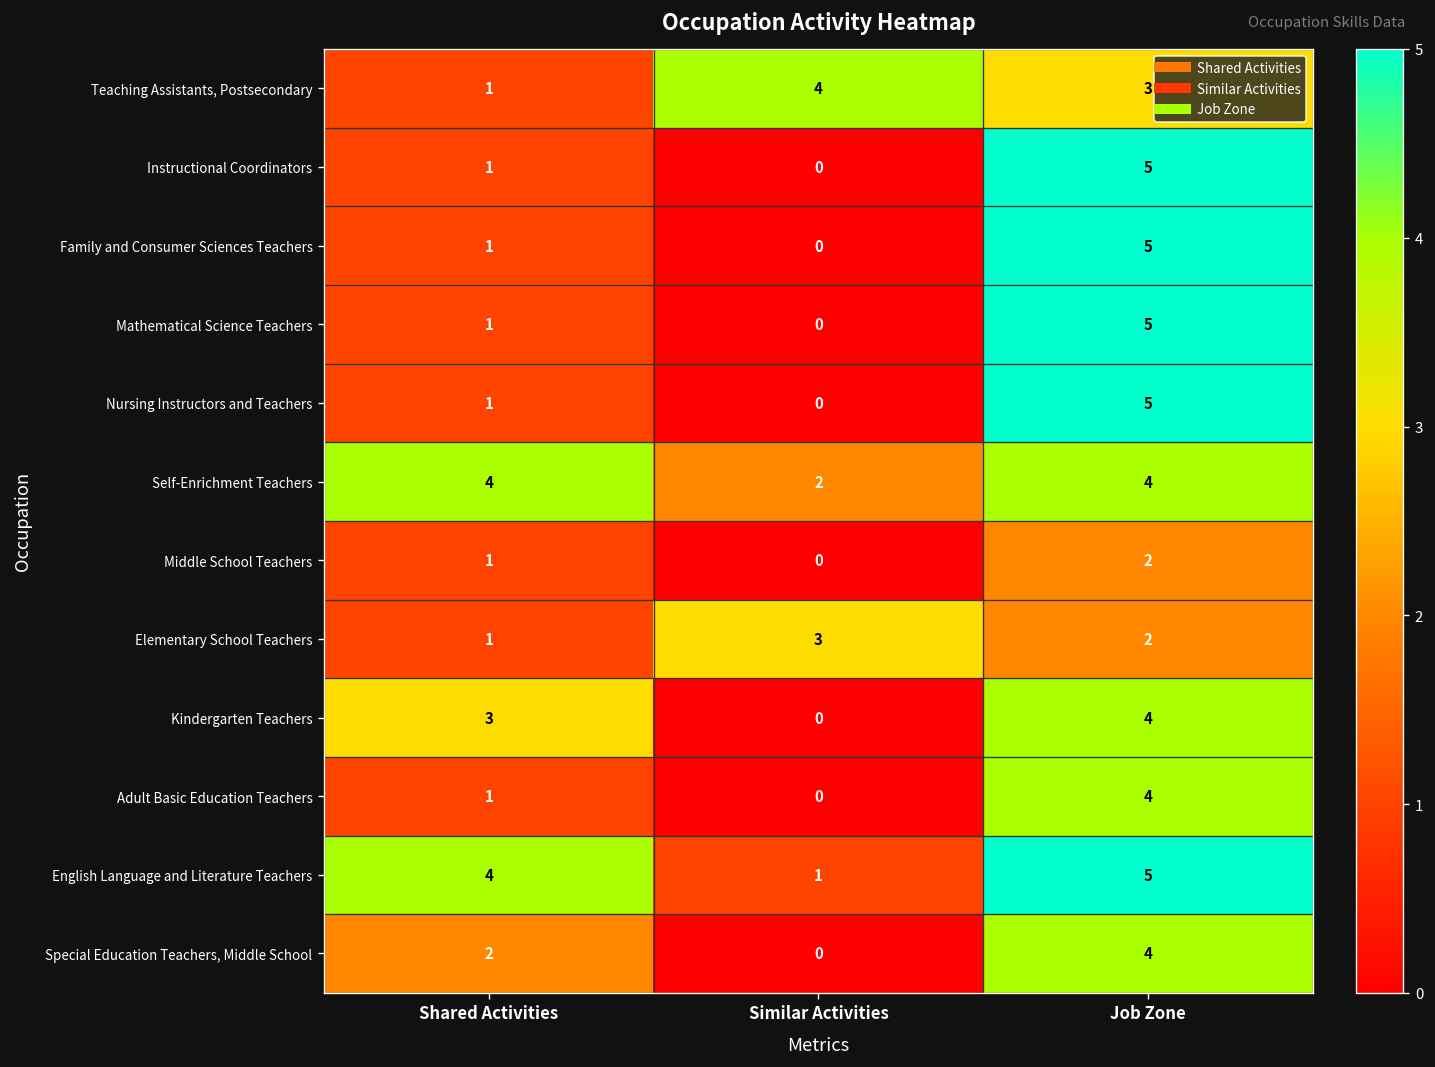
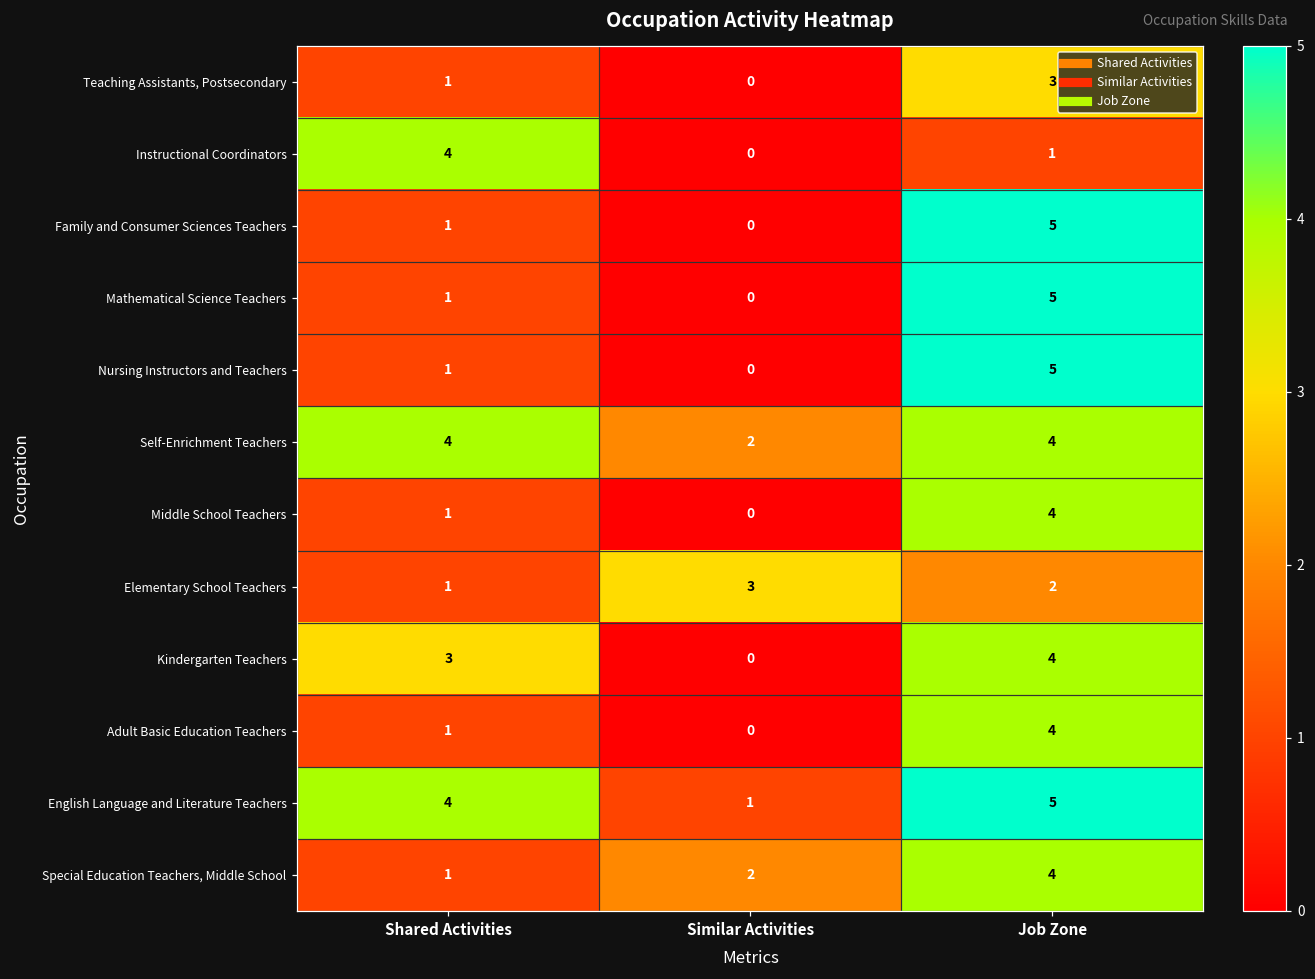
Teaching Assistants, Postsecondary, Similar Activities: 4 -> 0
Instructional Coordinators, Shared Activities: 1 -> 4
Instructional Coordinators, Job Zone: 5 -> 1
Middle School Teachers, Job Zone: 2 -> 4
Special Education Teachers, Middle School, Shared Activities: 2 -> 1
Special Education Teachers, Middle School, Similar Activities: 0 -> 2
